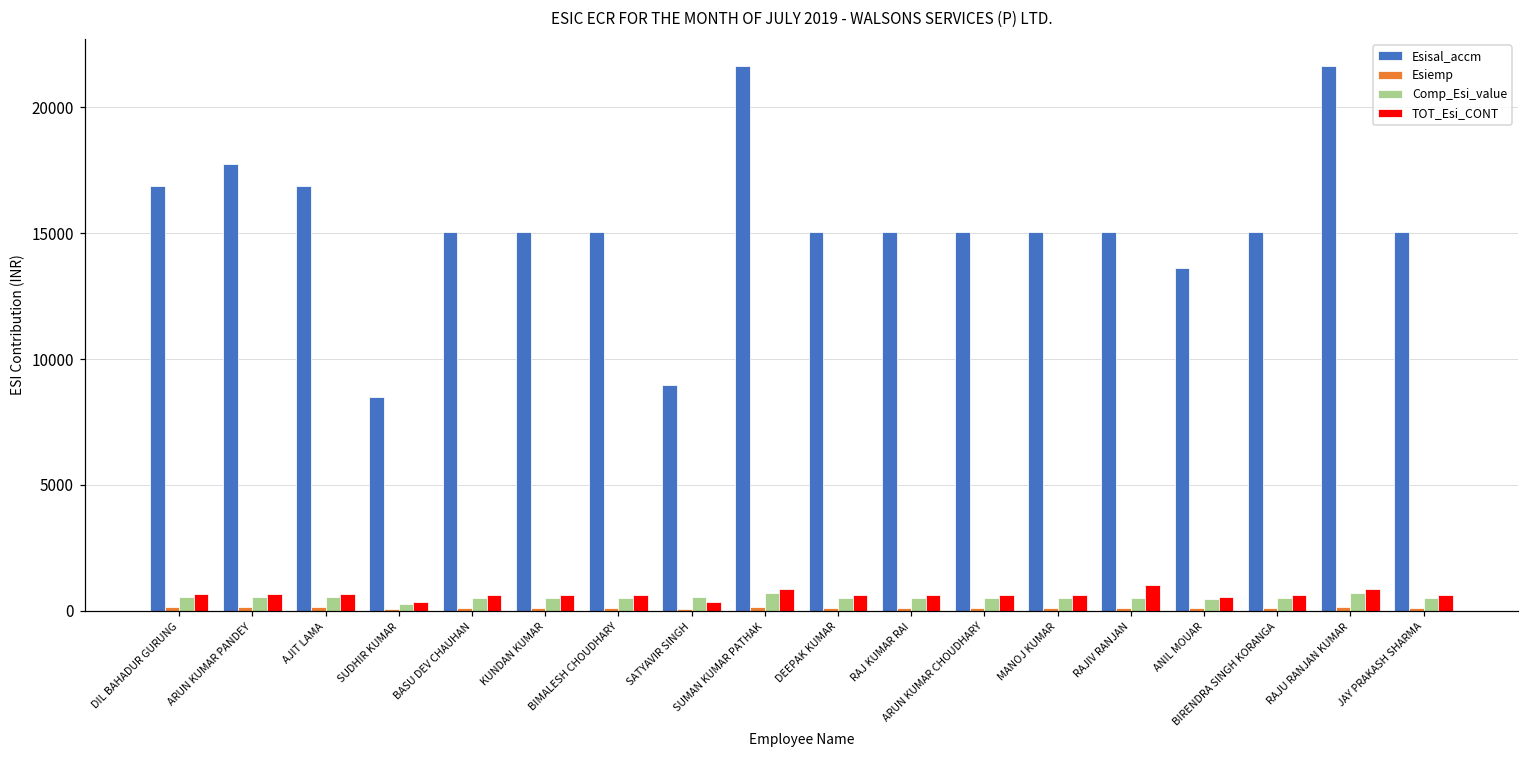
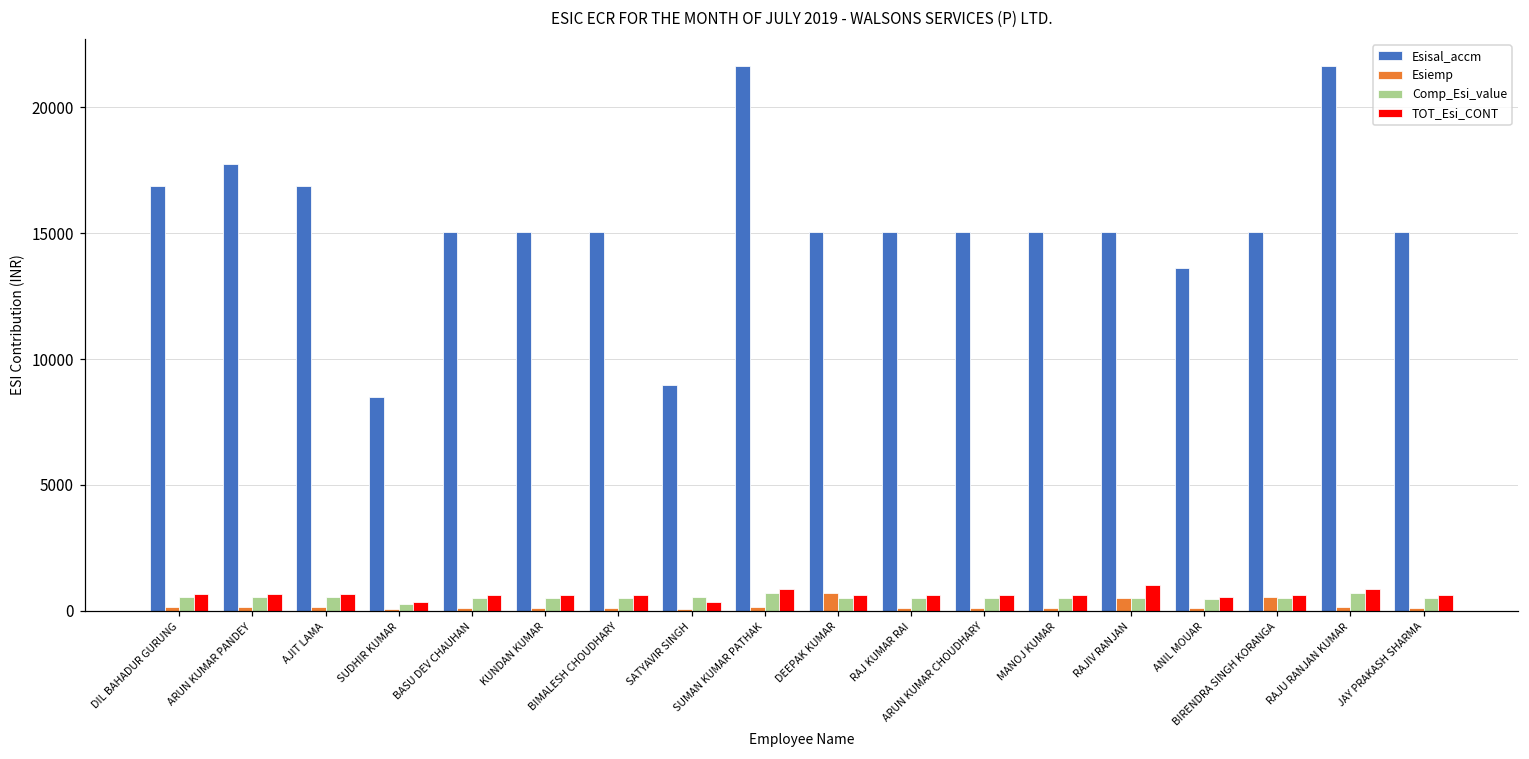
Esiemp, DEEPAK KUMAR: 100 -> 700
Esiemp, RAJIV RANJAN: 100 -> 500
Esiemp, BIRENDRA SINGH KORANGA: 100 -> 500
